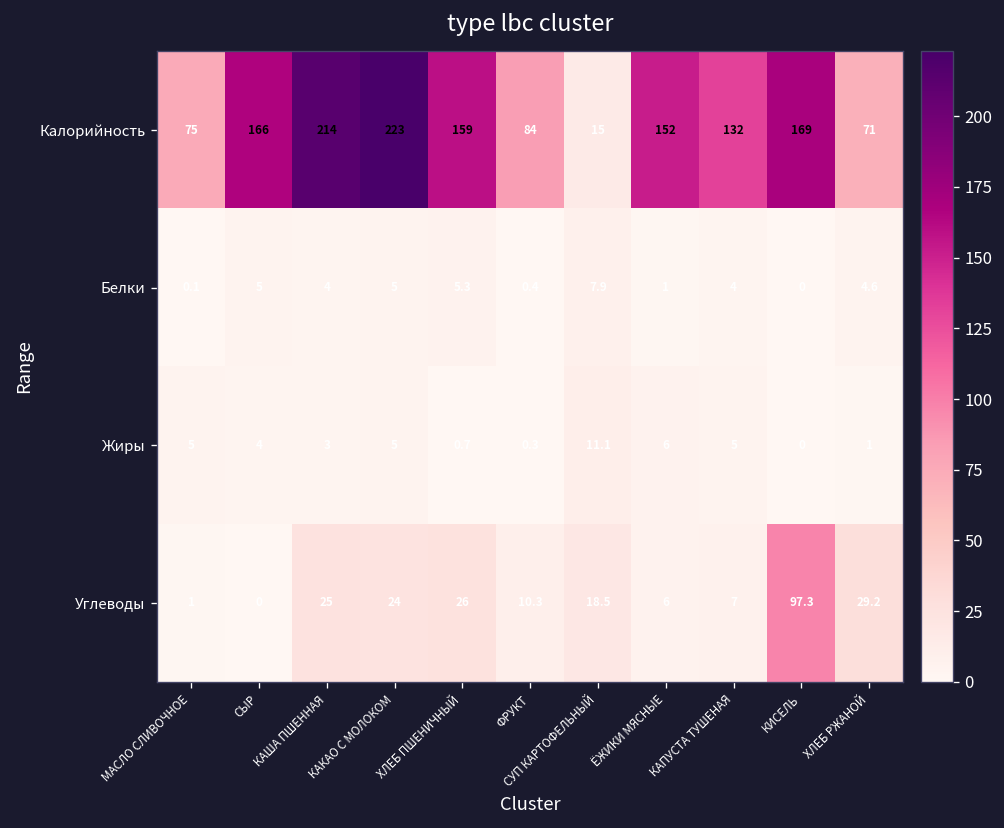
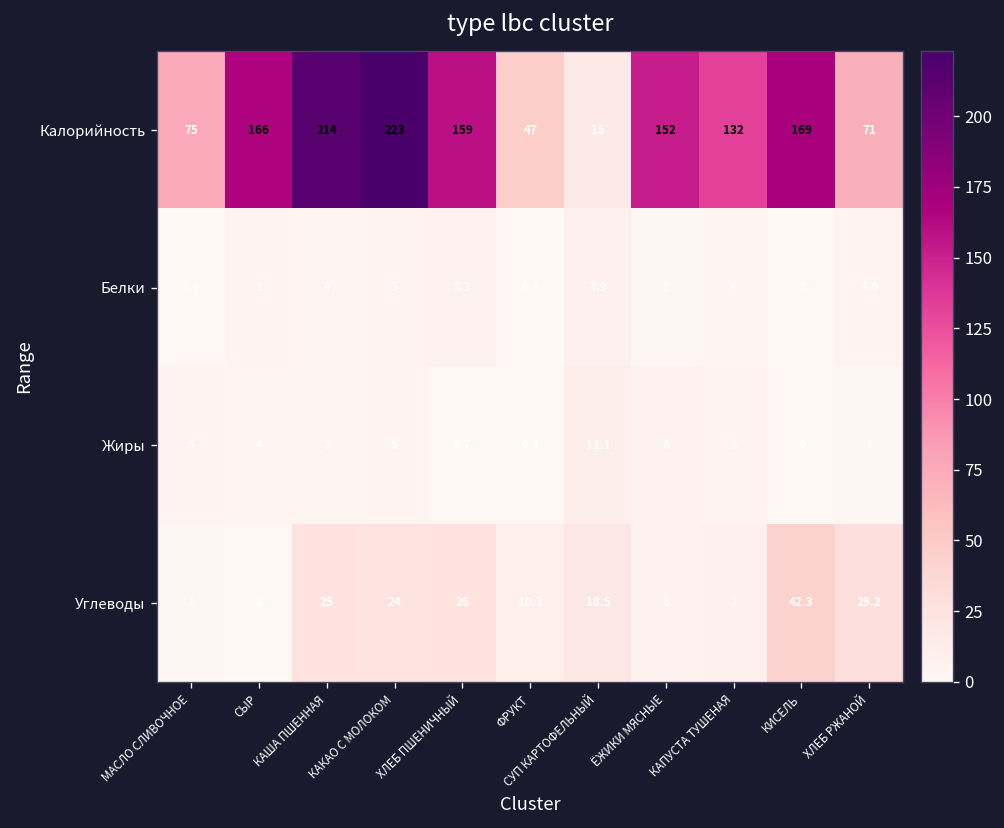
Калорийность, ФРУКТ: 84 -> 47
Углеводы, КИСЕЛЬ: 97.3 -> 42.3
